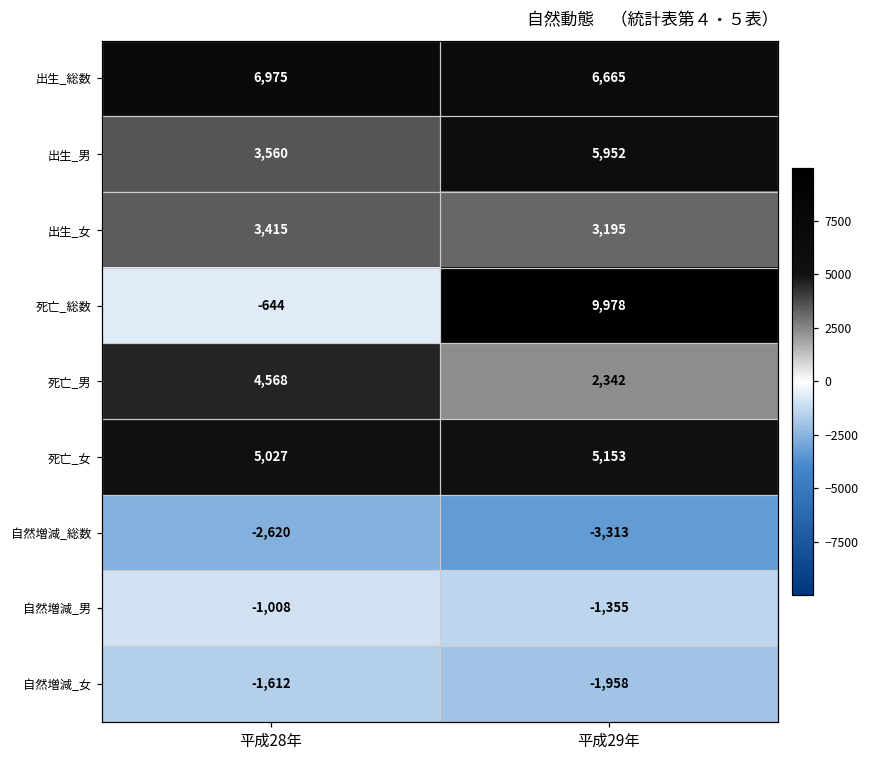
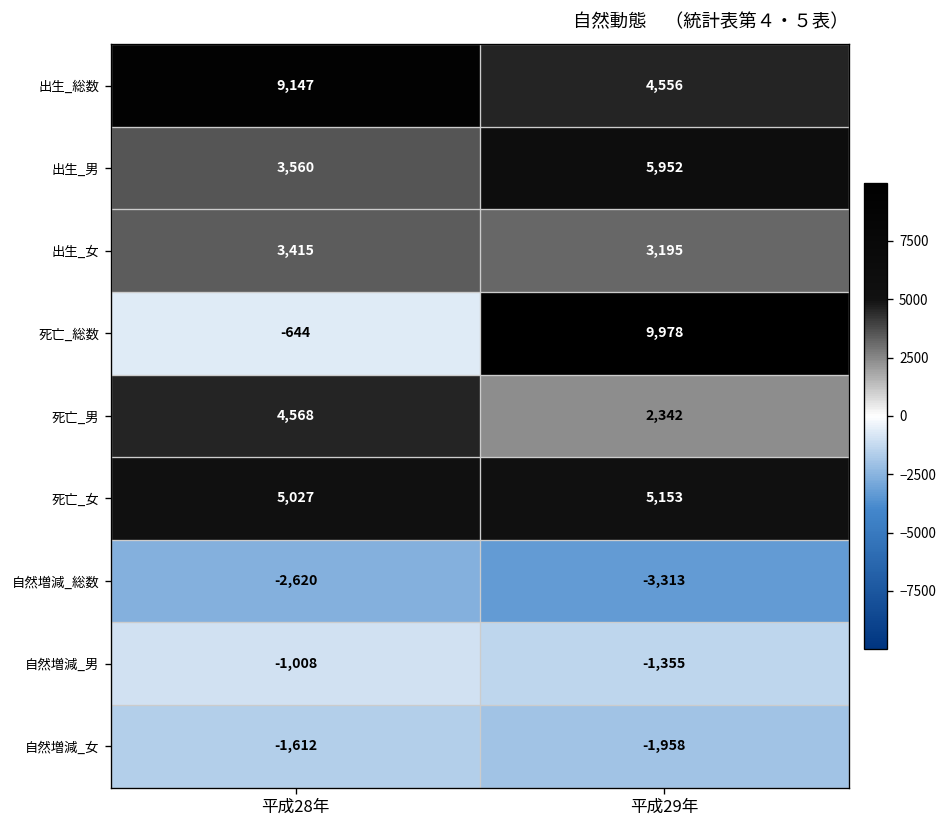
出生_総数, 平成28年: 6,975 -> 9,147
出生_総数, 平成29年: 6,665 -> 4,556
